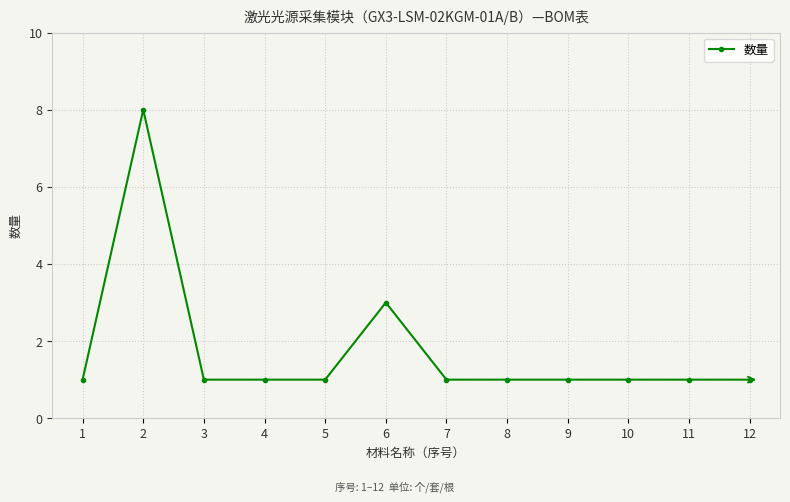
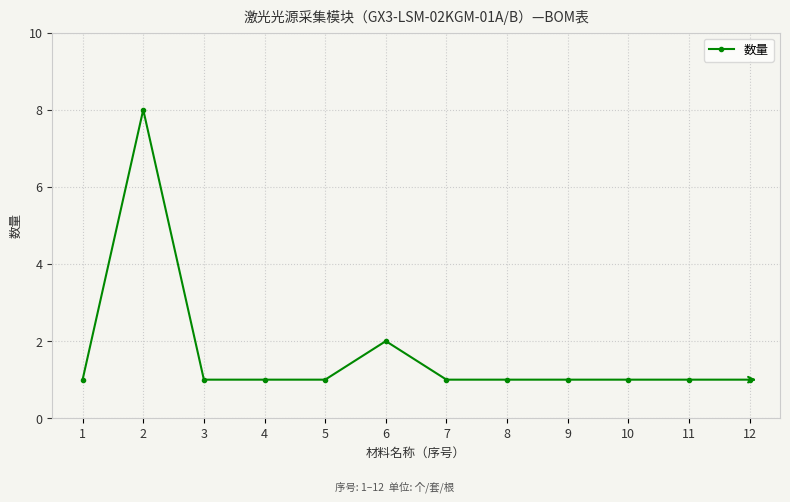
6: 3 -> 2
